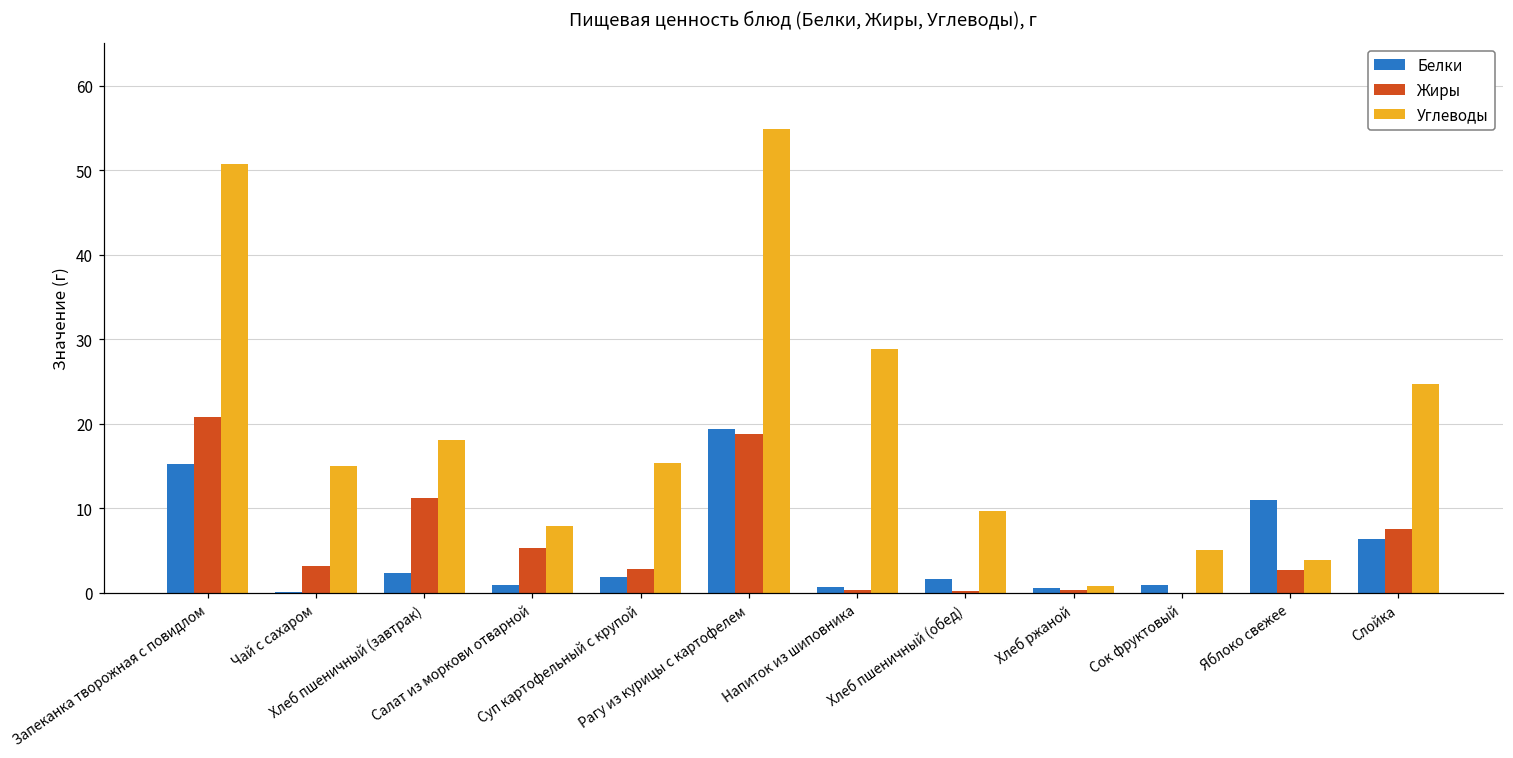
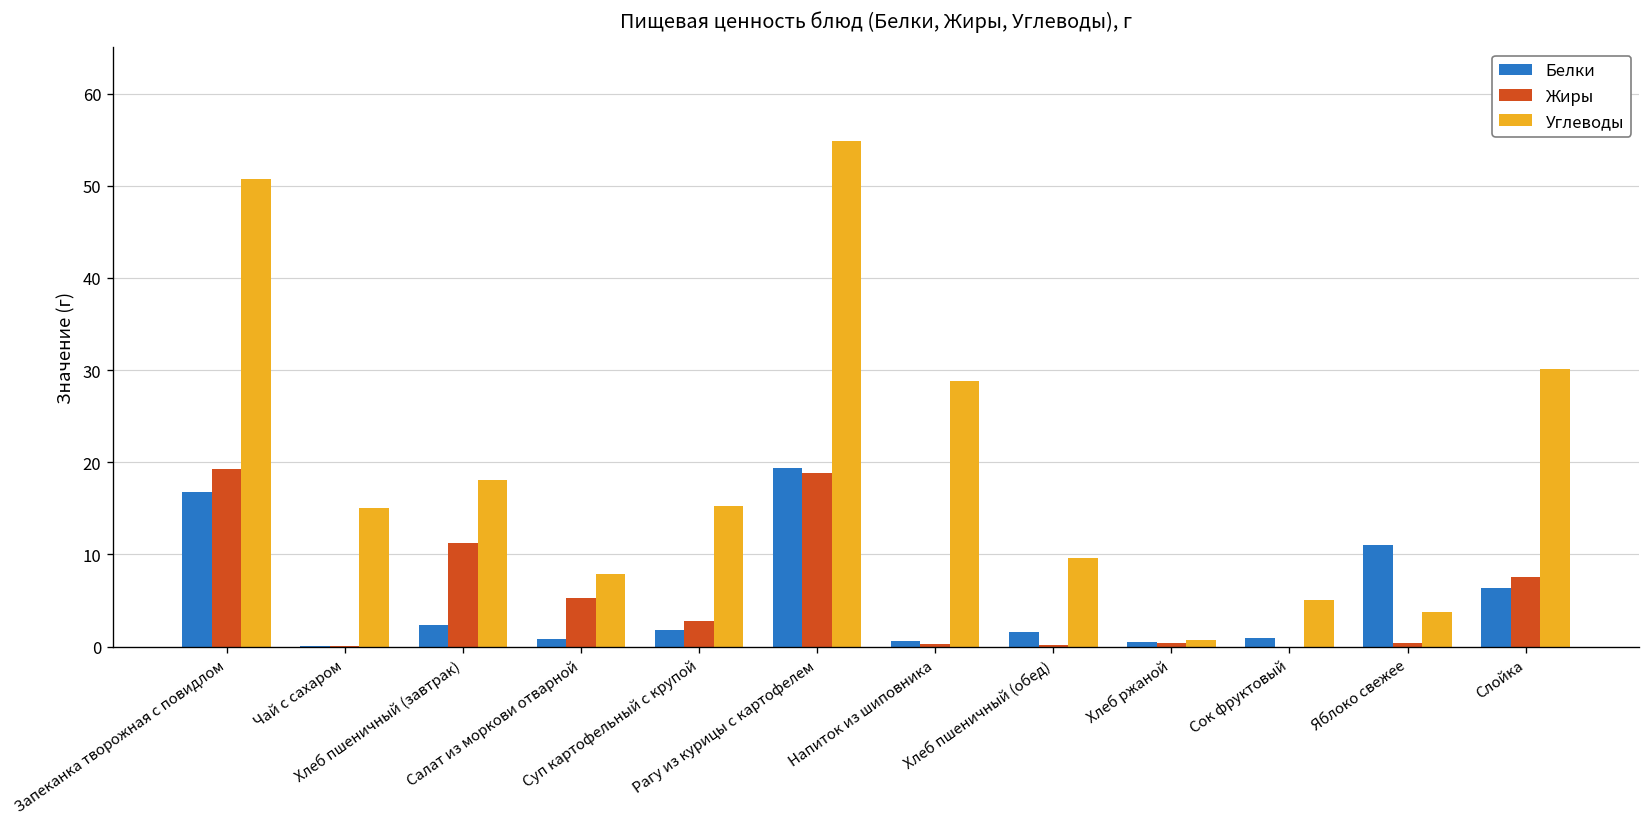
Белки, Запеканка творожная с повидлом: 15 -> 17
Жиры, Запеканка творожная с повидлом: 21 -> 19
Жиры, Чай с сахаром: 3 -> 0
Жиры, Яблоко свежее: 3 -> 0
Углеводы, Слойка: 25 -> 30
